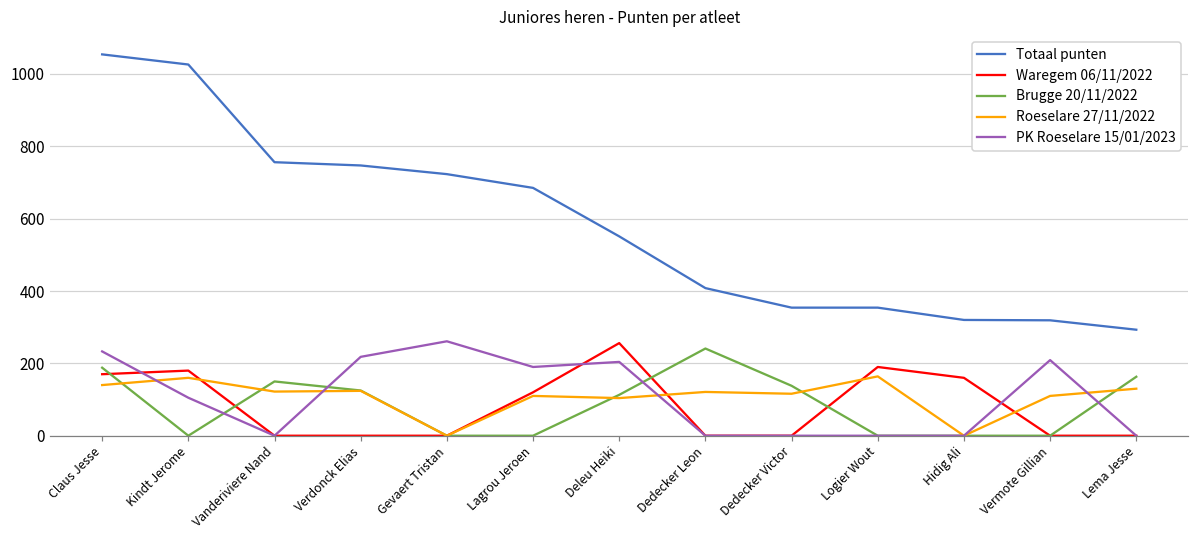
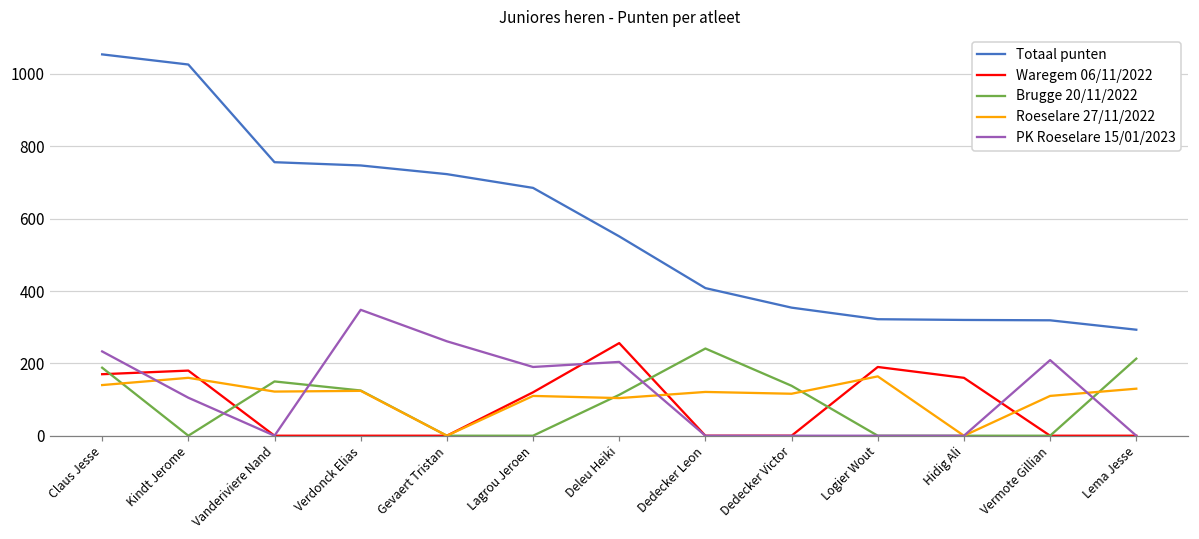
PK Roeselare 15/01/2023, Verdonck Elias: 220 -> 350
Totaal punten, Logier Wout: 350 -> 320
Brugge 20/11/2022, Lema Jesse: 160 -> 210
